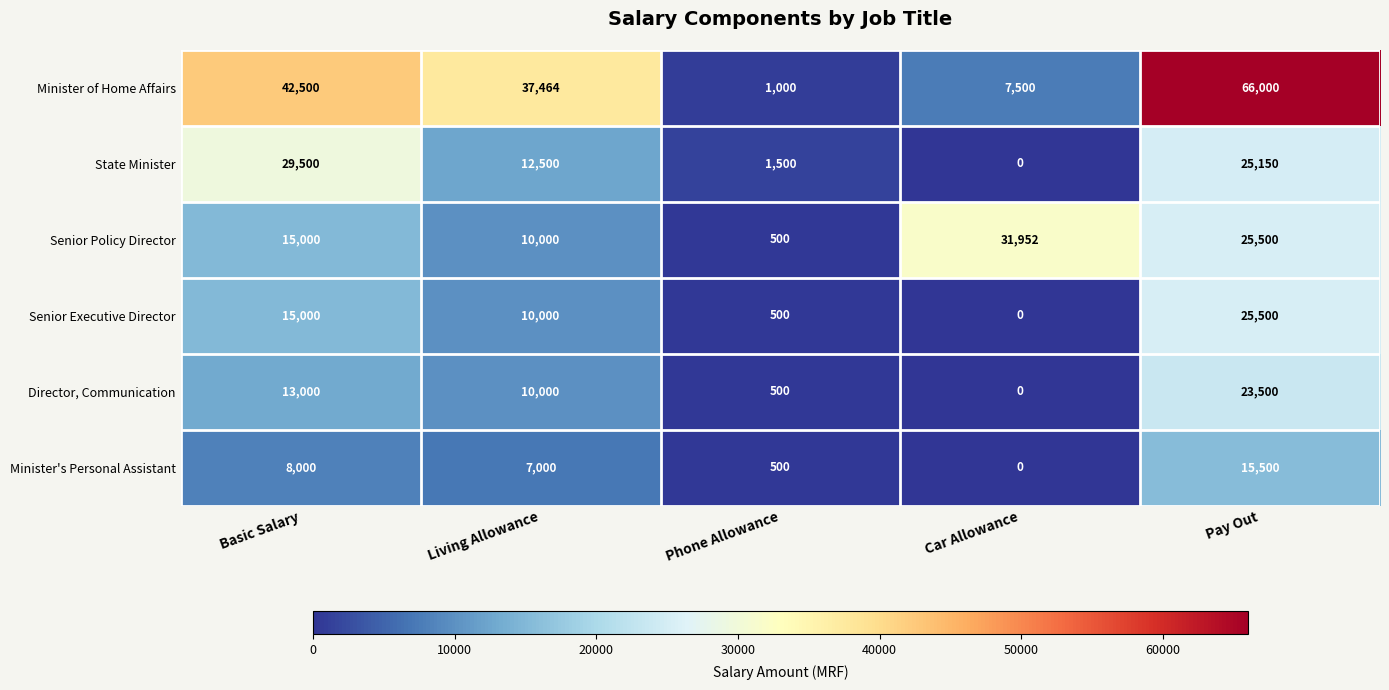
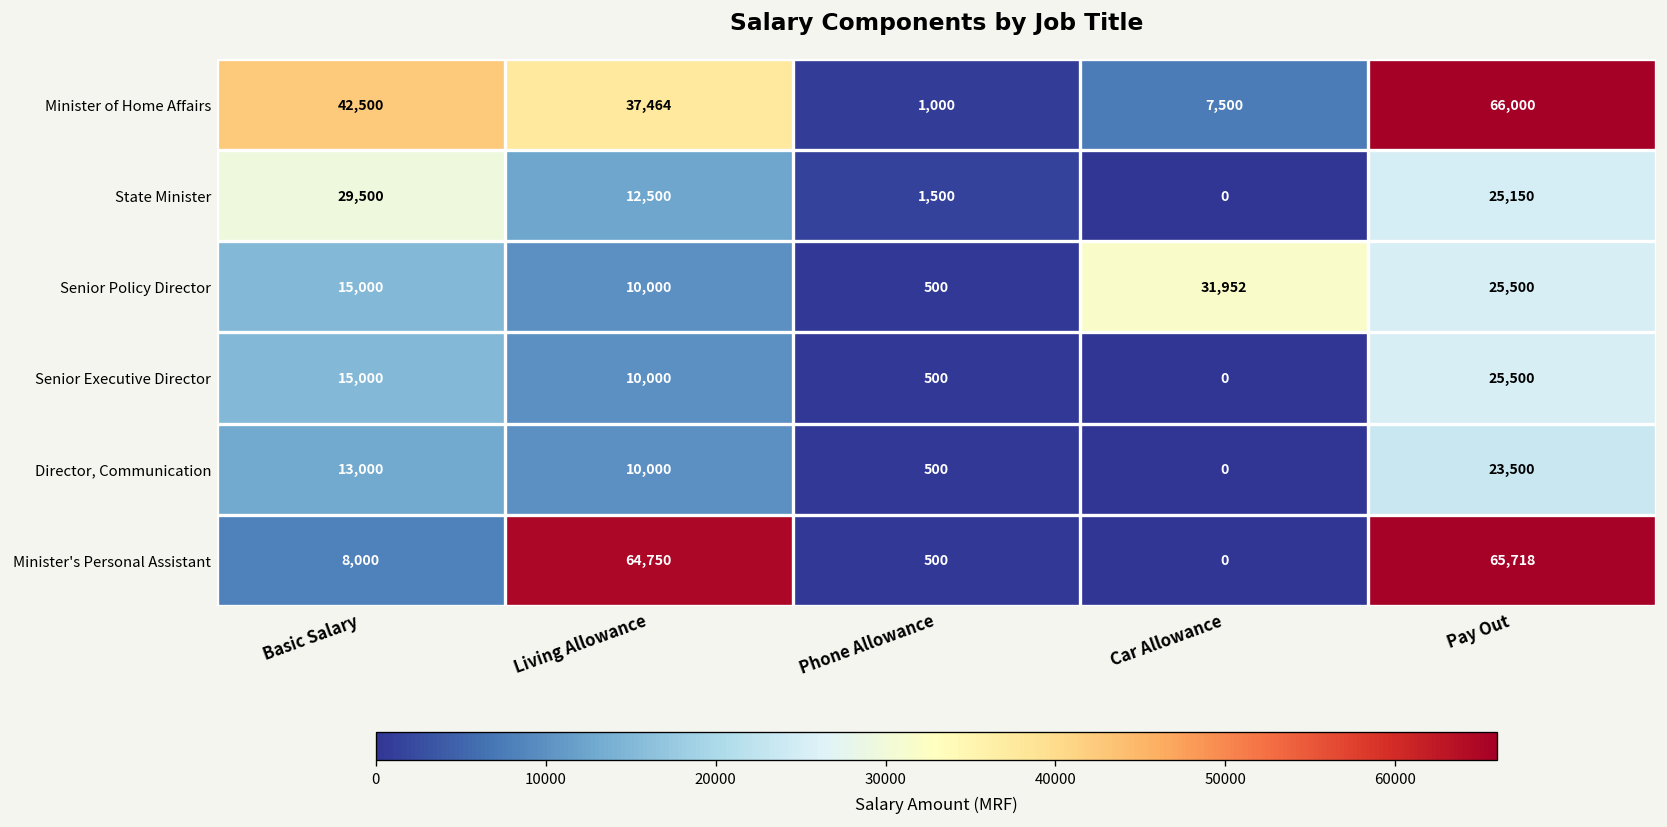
Minister's Personal Assistant, Living Allowance: 7,000 -> 64,750
Minister's Personal Assistant, Pay Out: 15,500 -> 65,718
